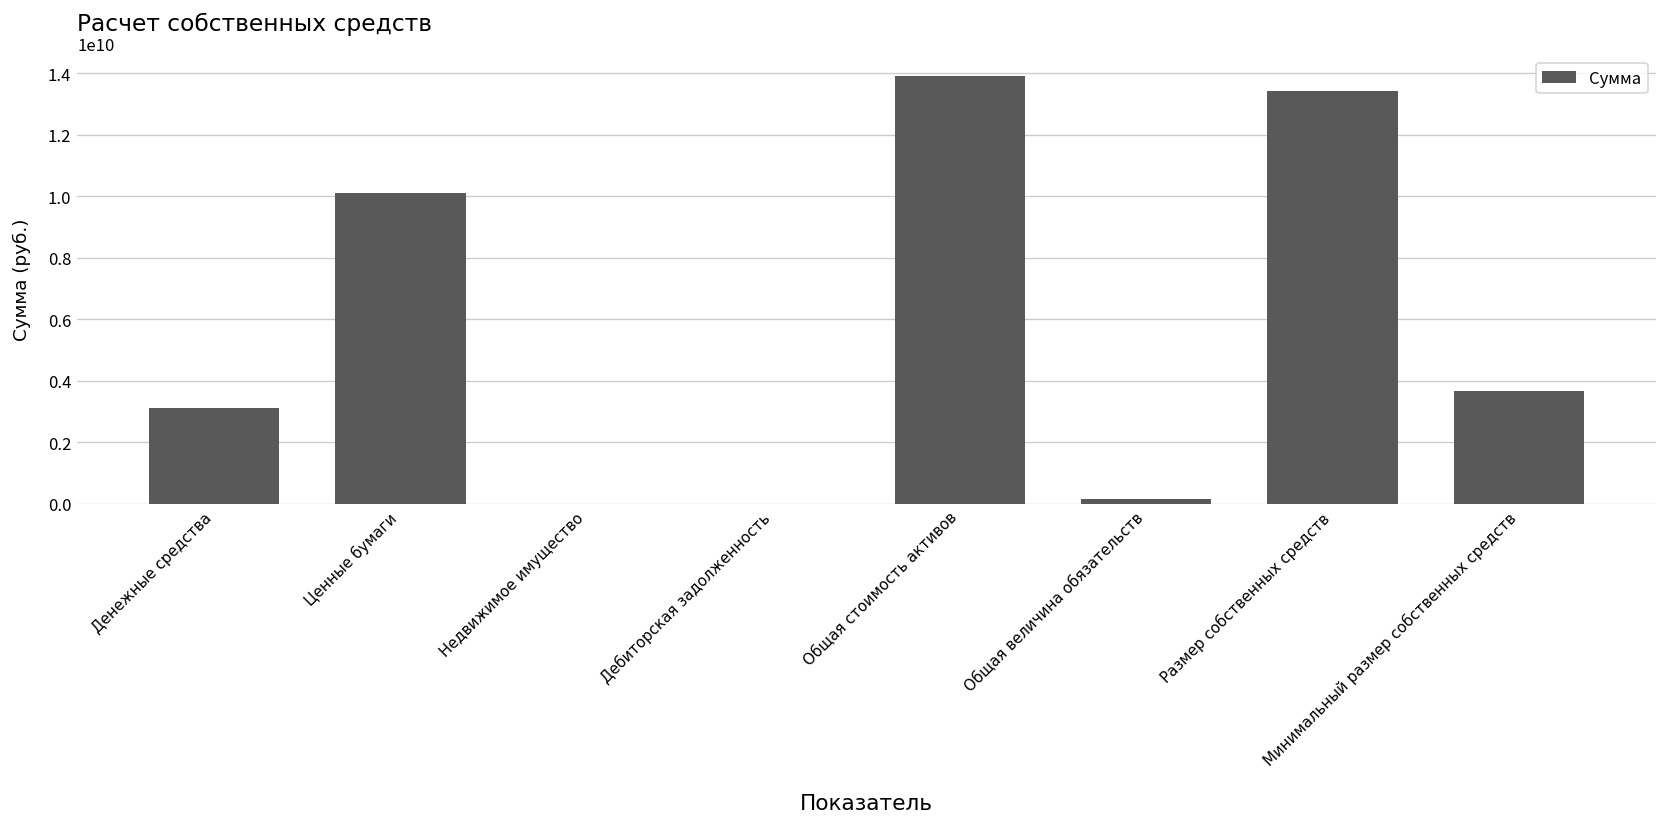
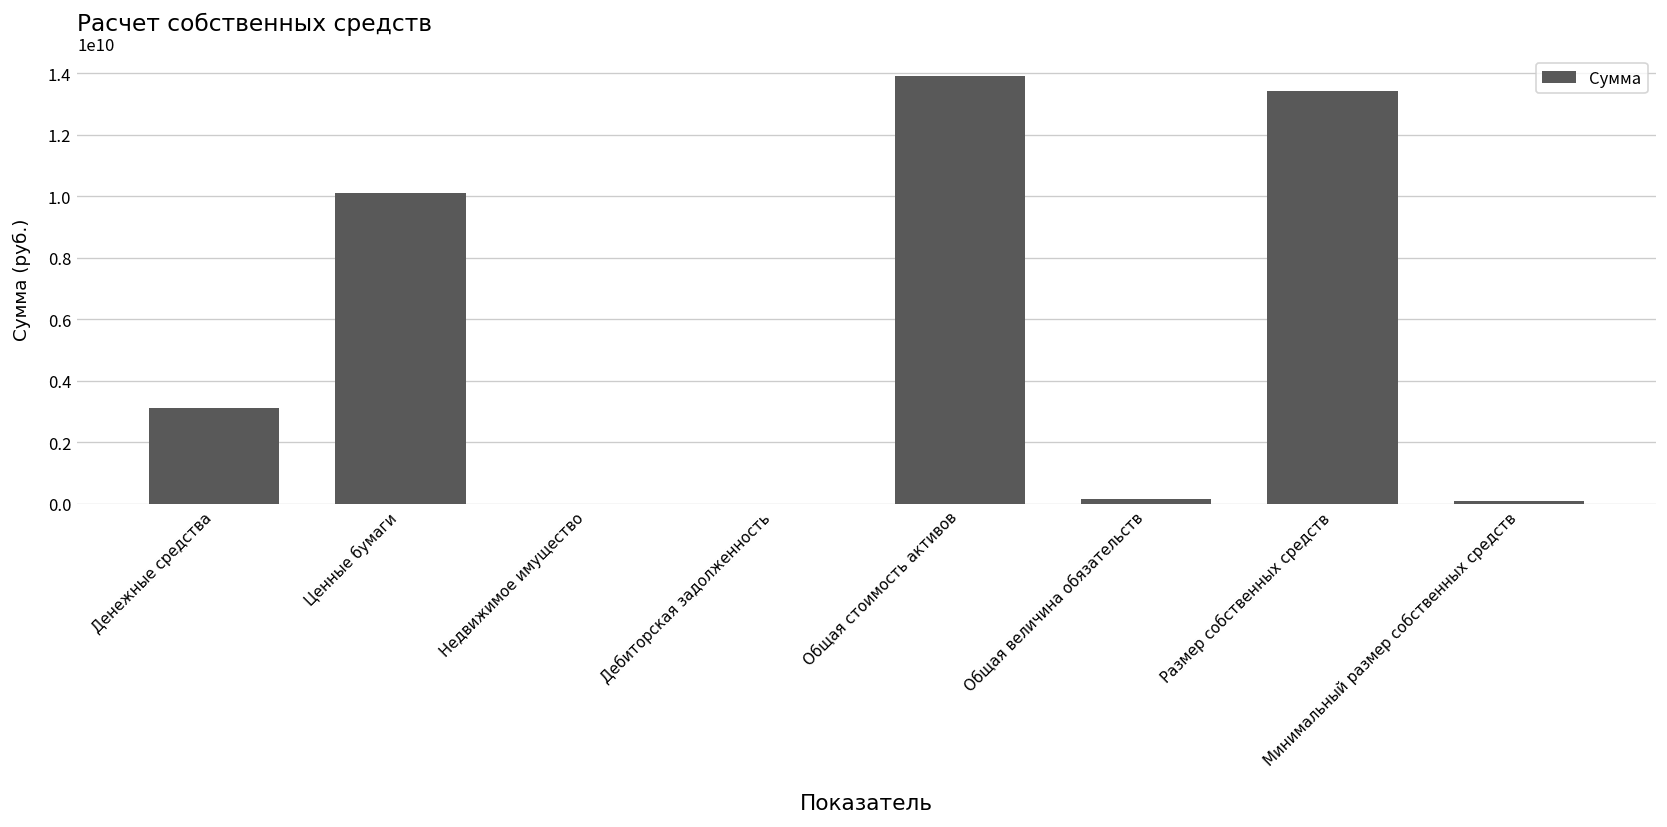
Минимальный размер собственных средств: 3700000000 -> 100000000
